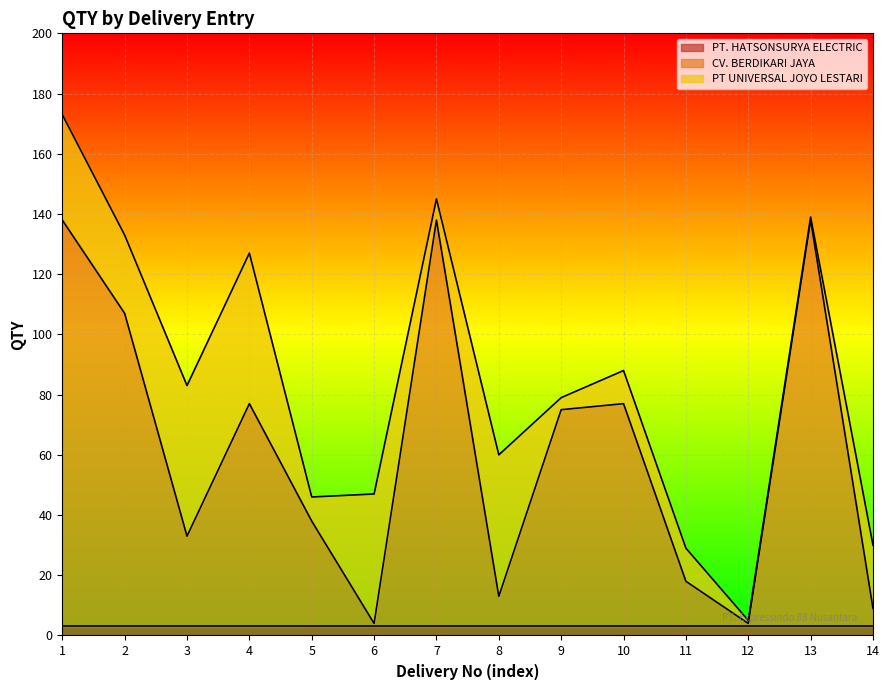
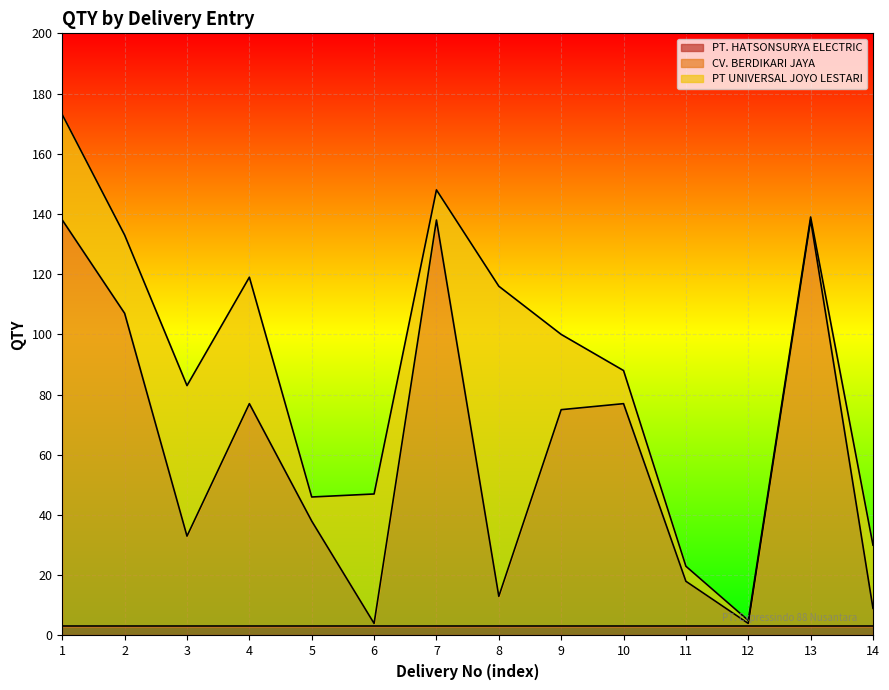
PT UNIVERSAL JOYO LESTARI, 4: 50 -> 42
PT UNIVERSAL JOYO LESTARI, 7: 7 -> 10
PT UNIVERSAL JOYO LESTARI, 8: 47 -> 103
PT UNIVERSAL JOYO LESTARI, 9: 4 -> 25
PT UNIVERSAL JOYO LESTARI, 11: 11 -> 5
